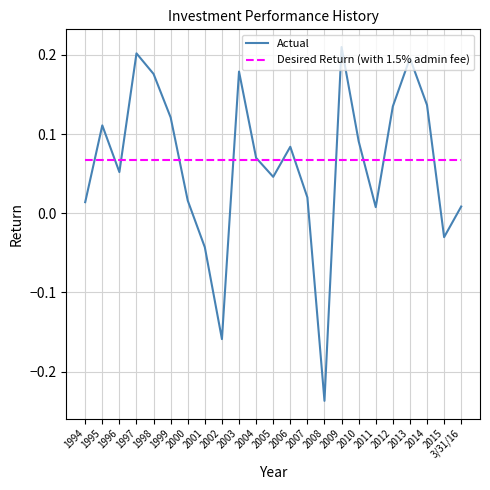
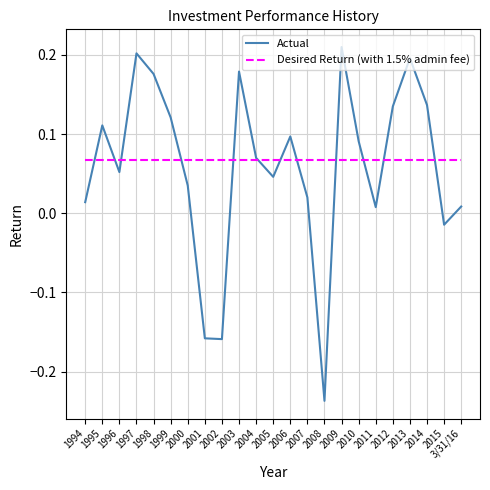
Actual, 2000: 0.02 -> 0.04
Actual, 2001: -0.04 -> -0.16
Actual, 2006: 0.08 -> 0.10
Actual, 2015: -0.03 -> -0.01
